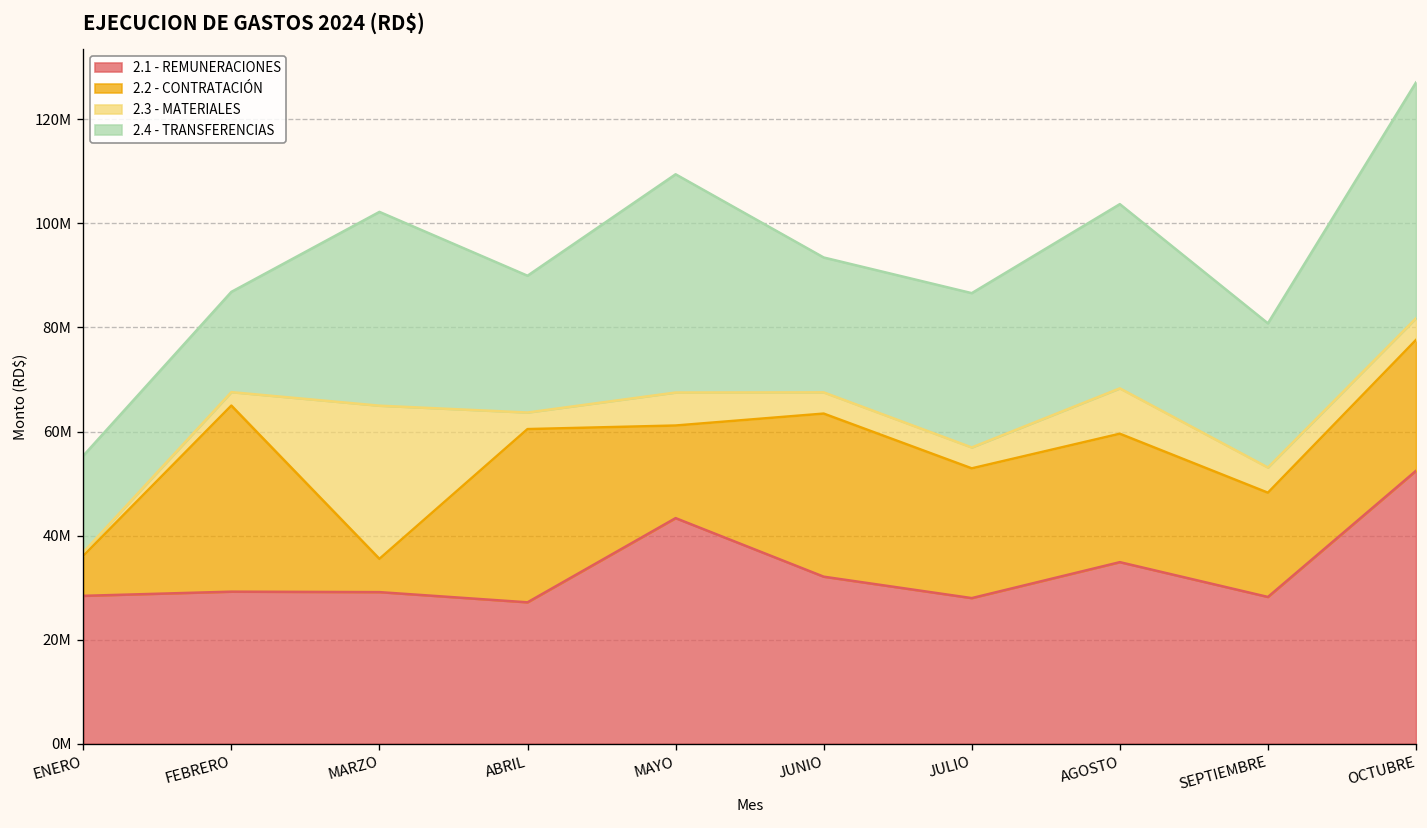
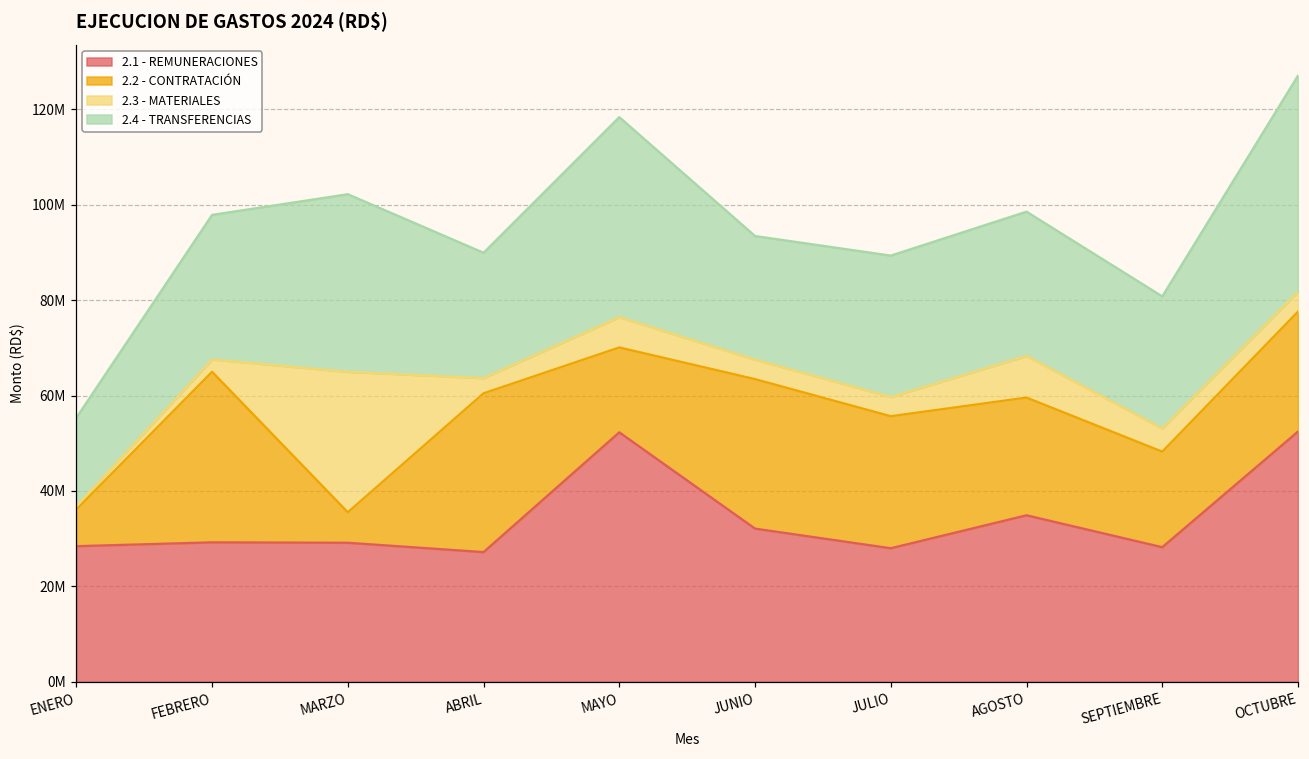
2.4 - TRANSFERENCIAS, FEBRERO: 19000000 -> 30000000
2.1 - REMUNERACIONES, MAYO: 43000000 -> 52000000
2.2 - CONTRATACIÓN, JULIO: 25000000 -> 28000000
2.4 - TRANSFERENCIAS, AGOSTO: 35000000 -> 30000000
